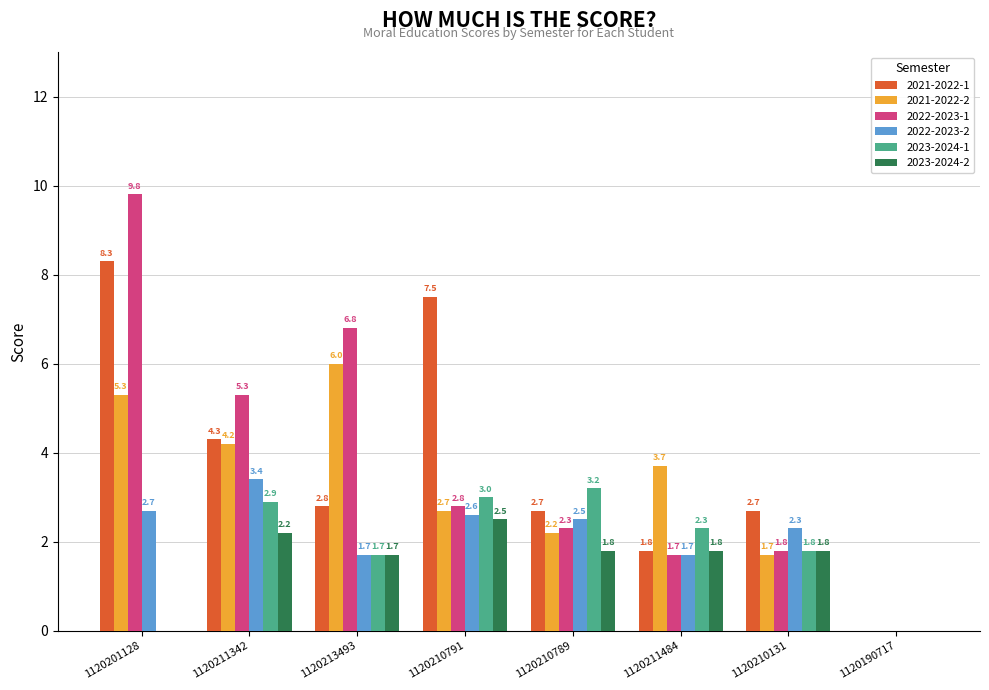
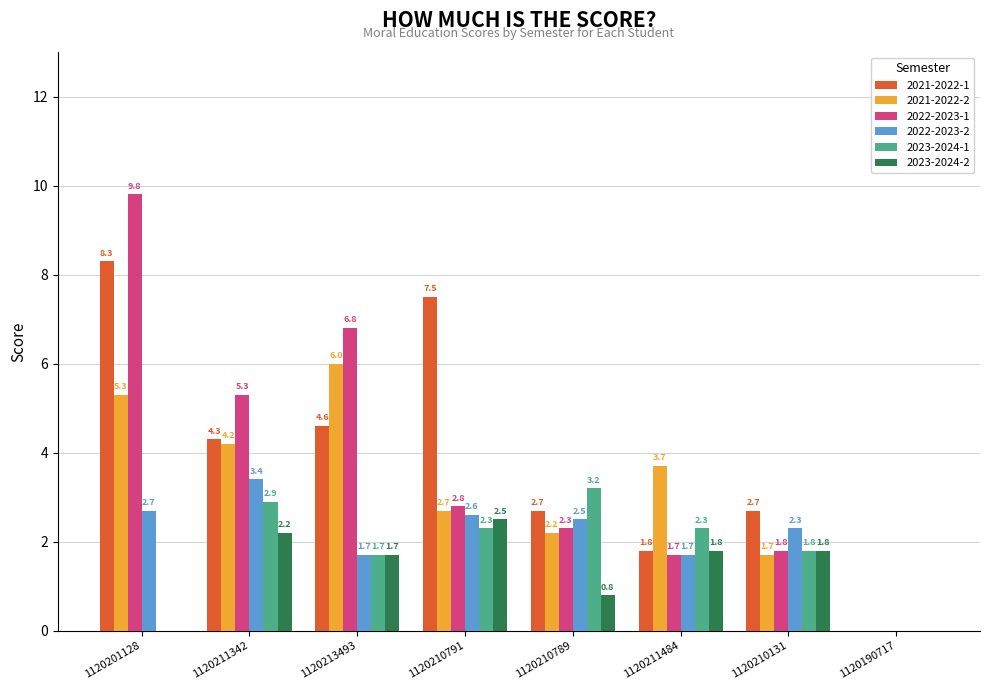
2021-2022-1, 1120213493: 2.8 -> 4.6
2023-2024-1, 1120210791: 3.0 -> 2.3
2023-2024-2, 1120210789: 1.8 -> 0.8
